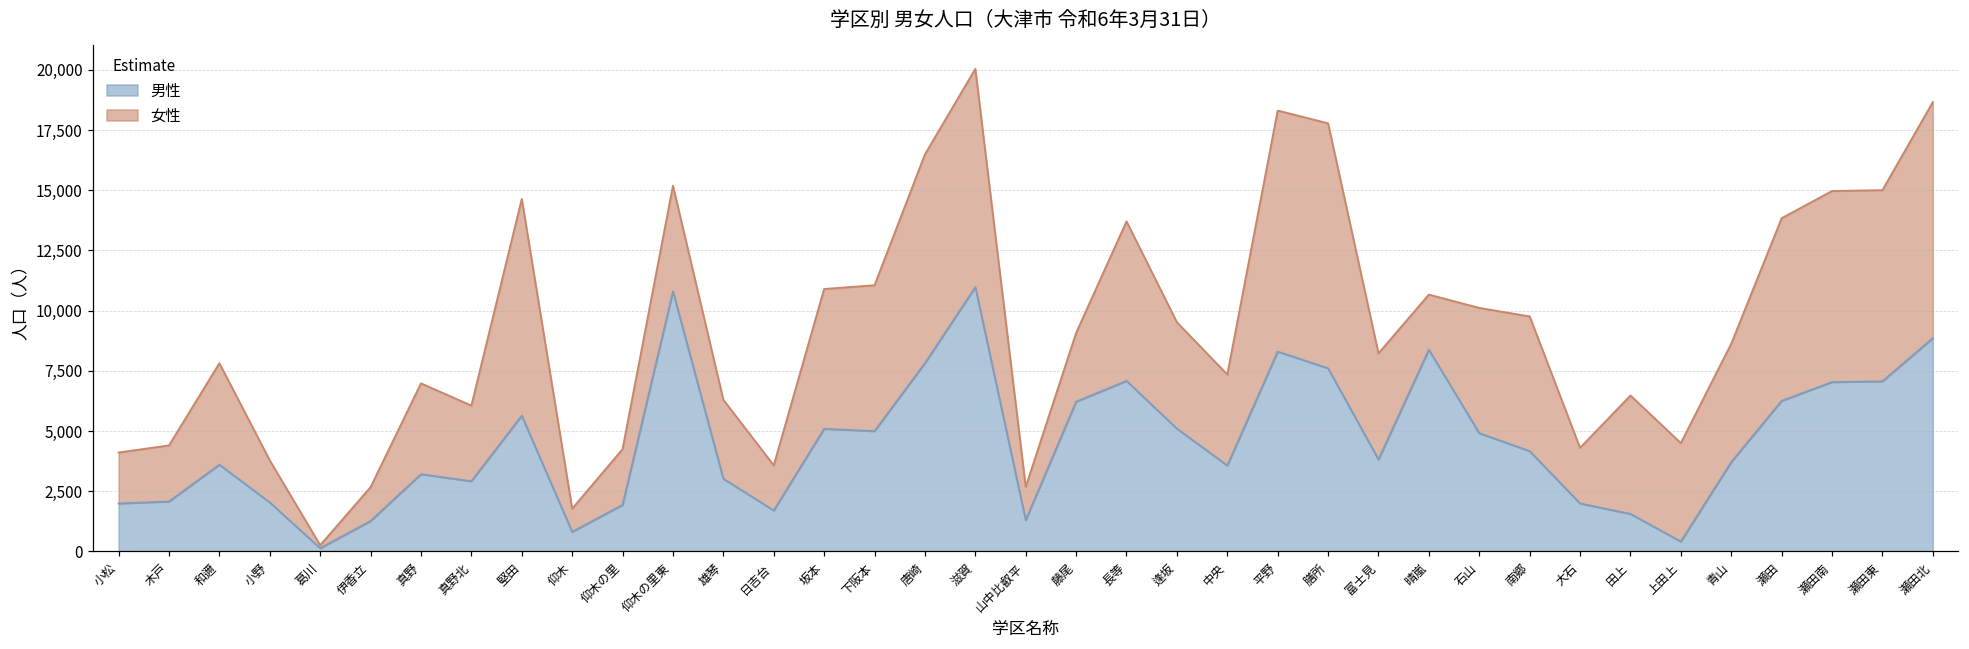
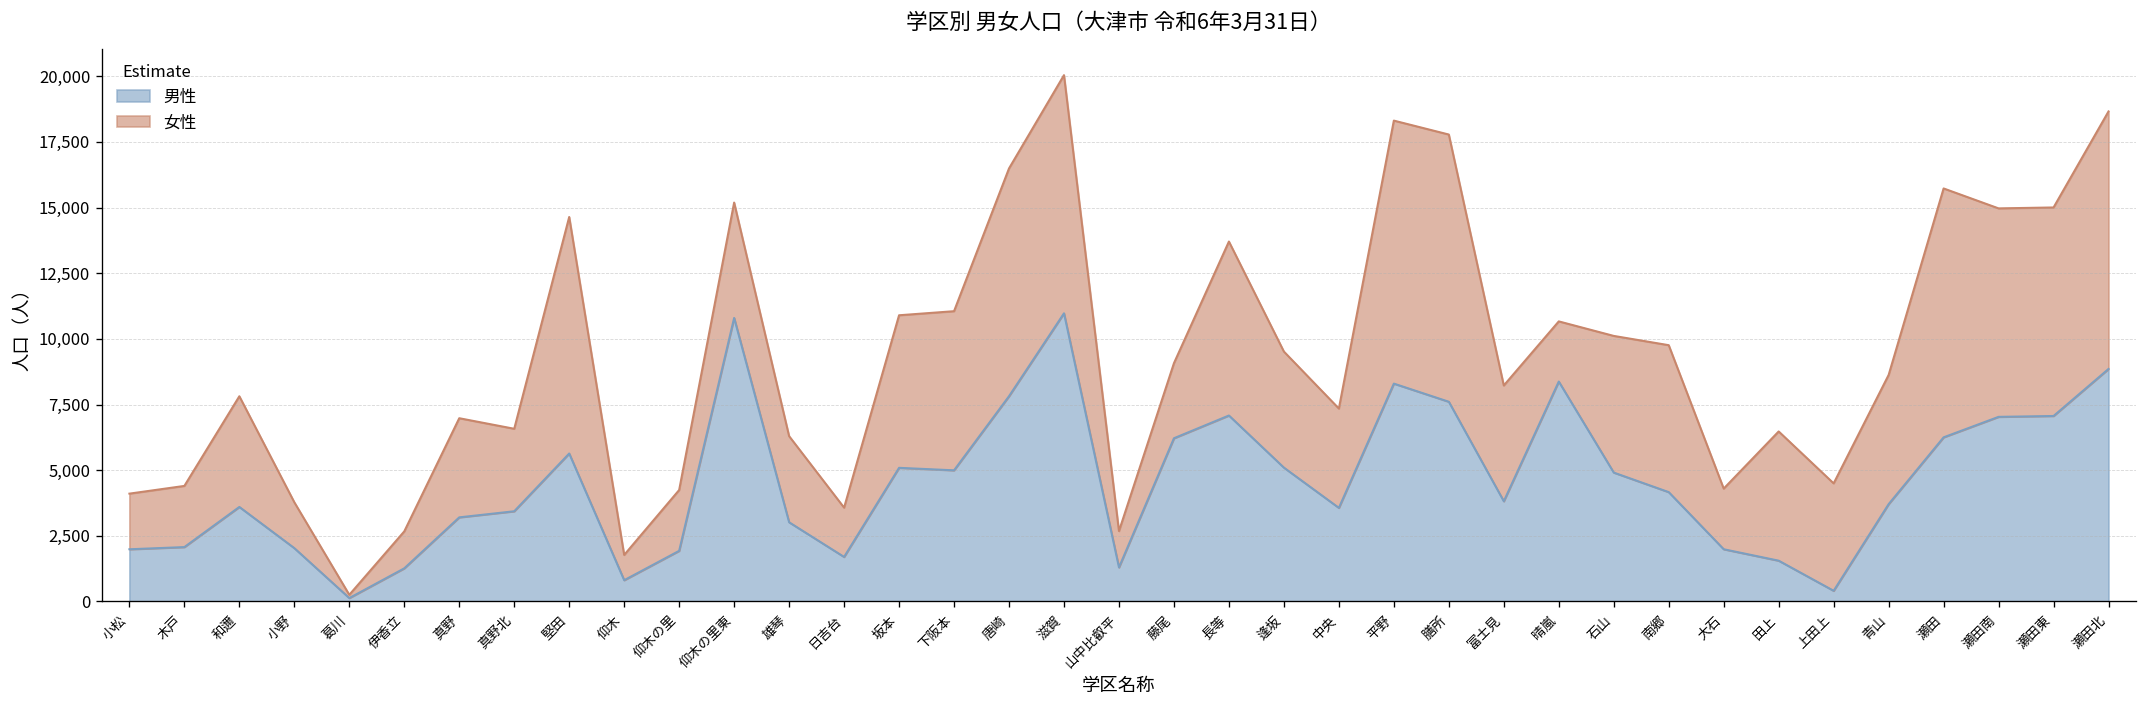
男性, 真野北: 2,900 -> 3,400
女性, 瀬田: 7,600 -> 9,500
